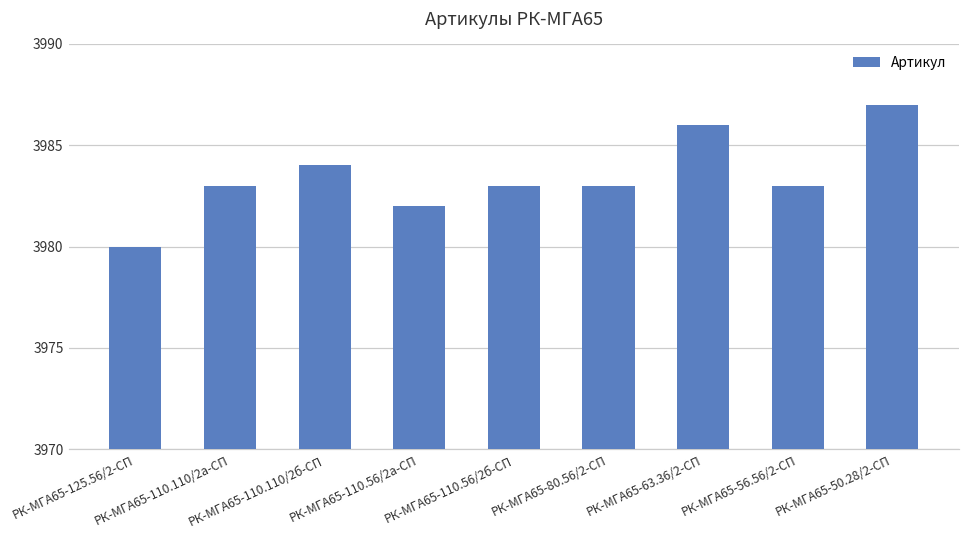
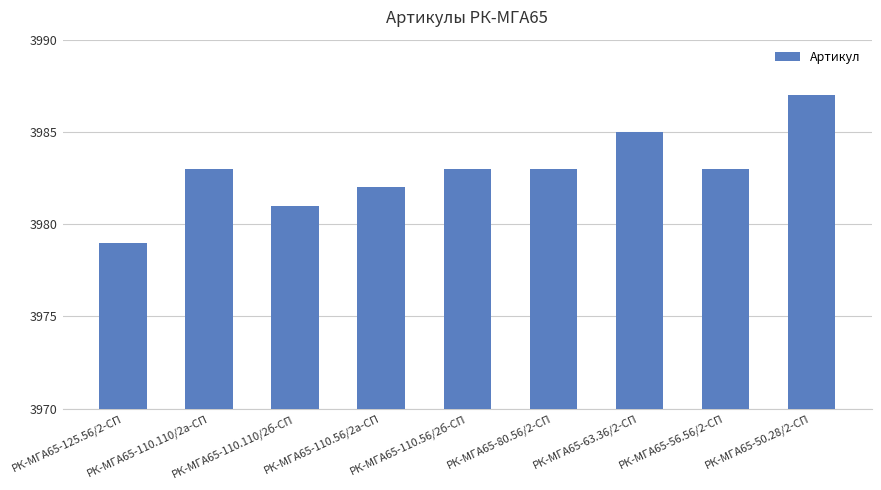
РК-МГА65-125.56/2-СП: 3980 -> 3979
РК-МГА65-110.110/2б-СП: 3984 -> 3981
РК-МГА65-63.36/2-СП: 3986 -> 3985
